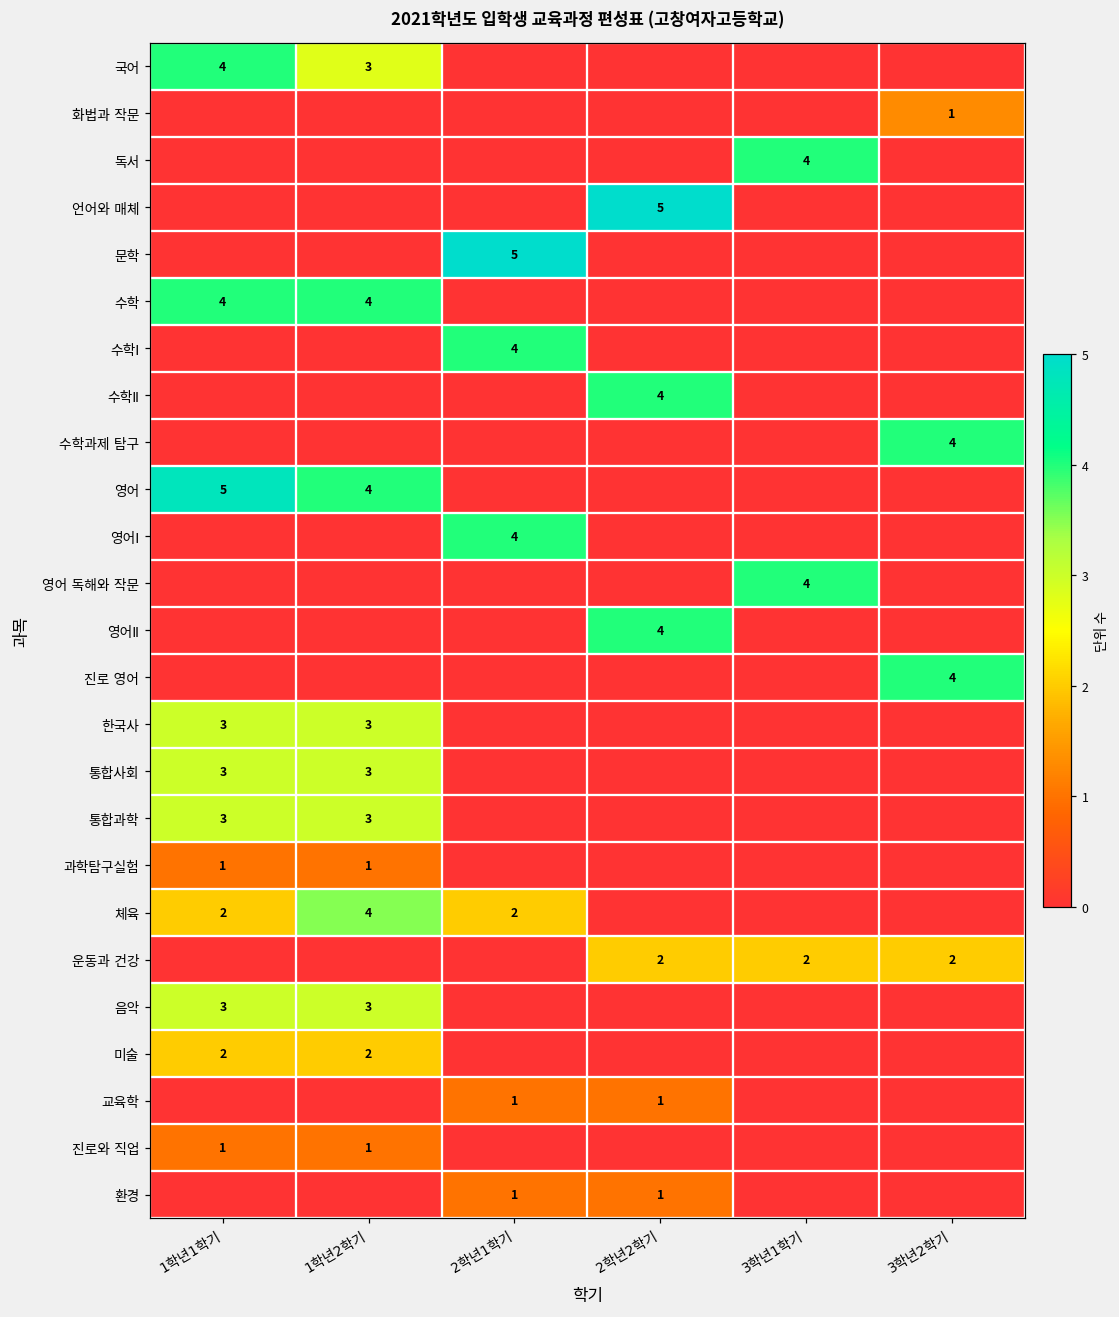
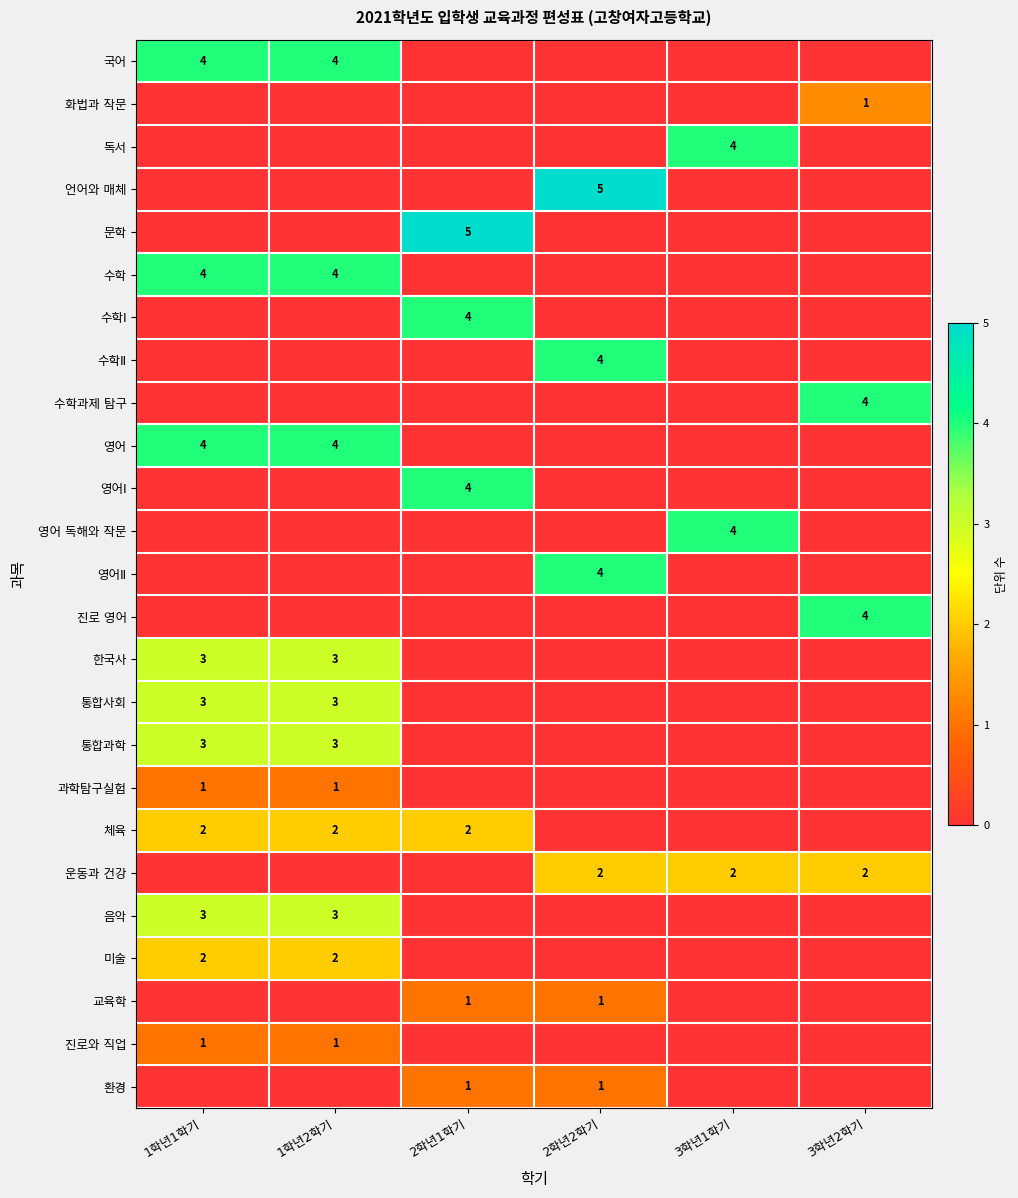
국어, 1학년2학기: 3 -> 4
영어, 1학년1학기: 5 -> 4
체육, 1학년2학기: 4 -> 2
